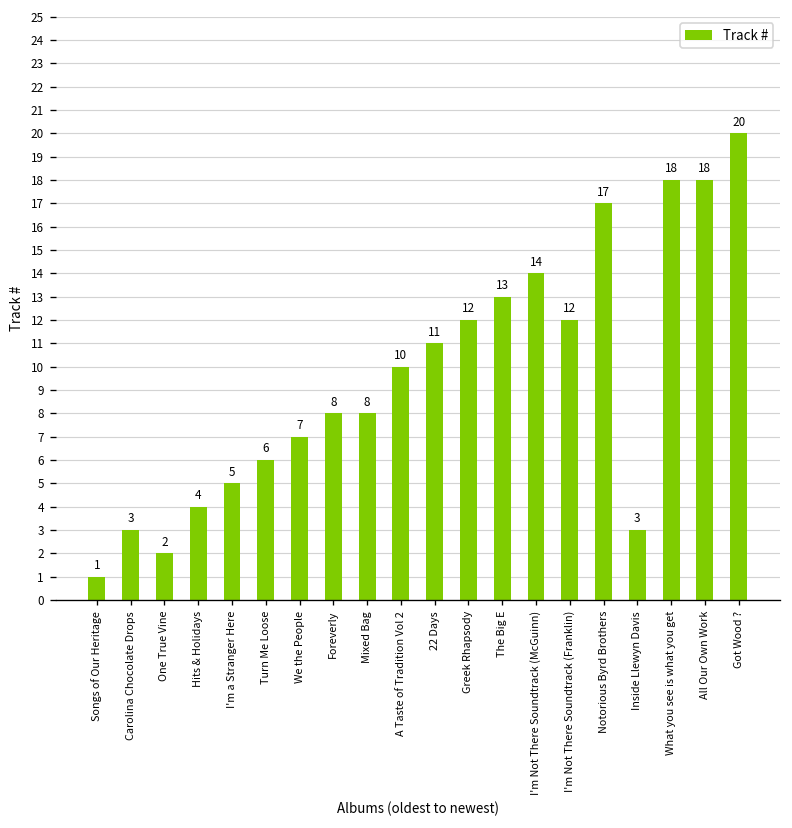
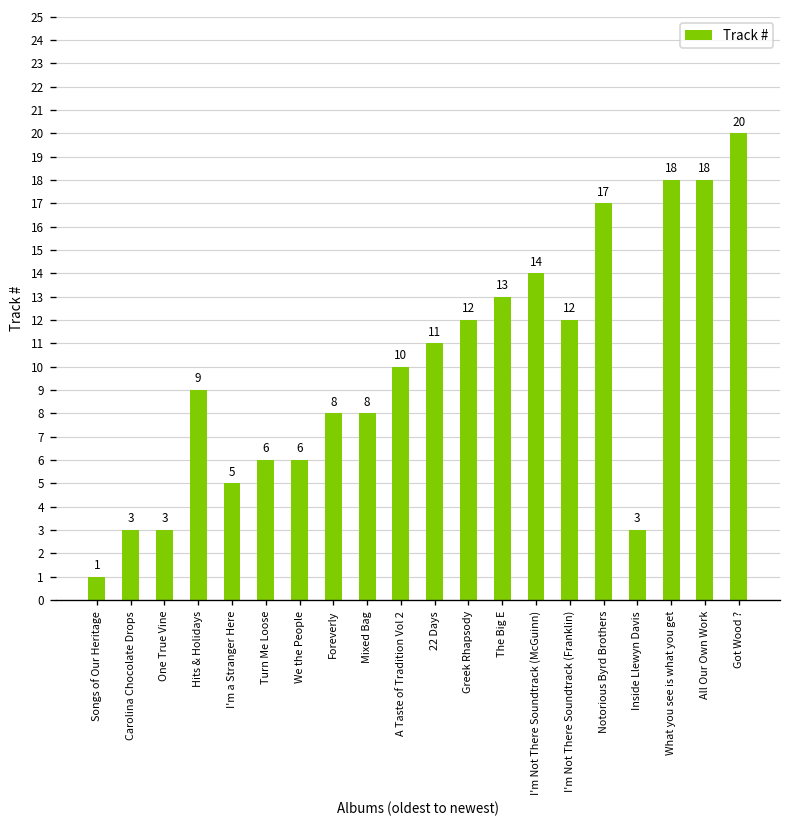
One True Vine: 2 -> 3
Hits & Holidays: 4 -> 9
We the People: 7 -> 6
